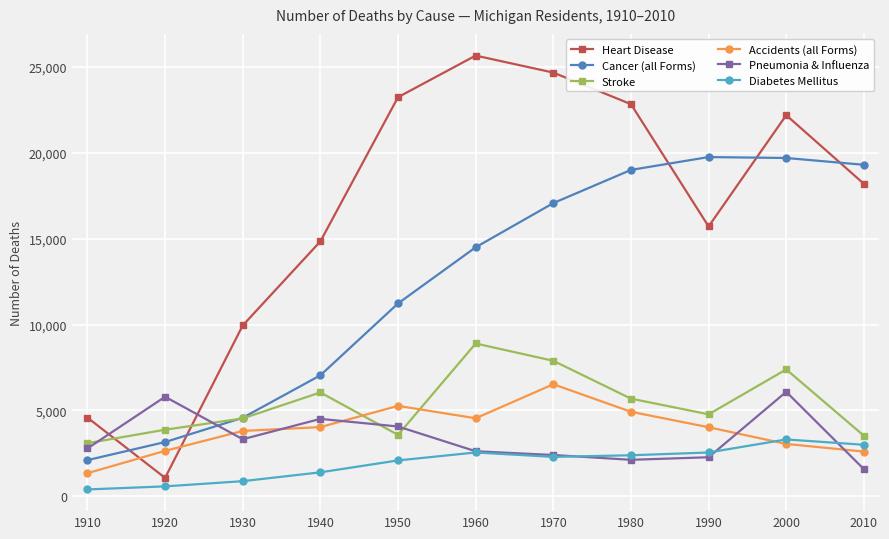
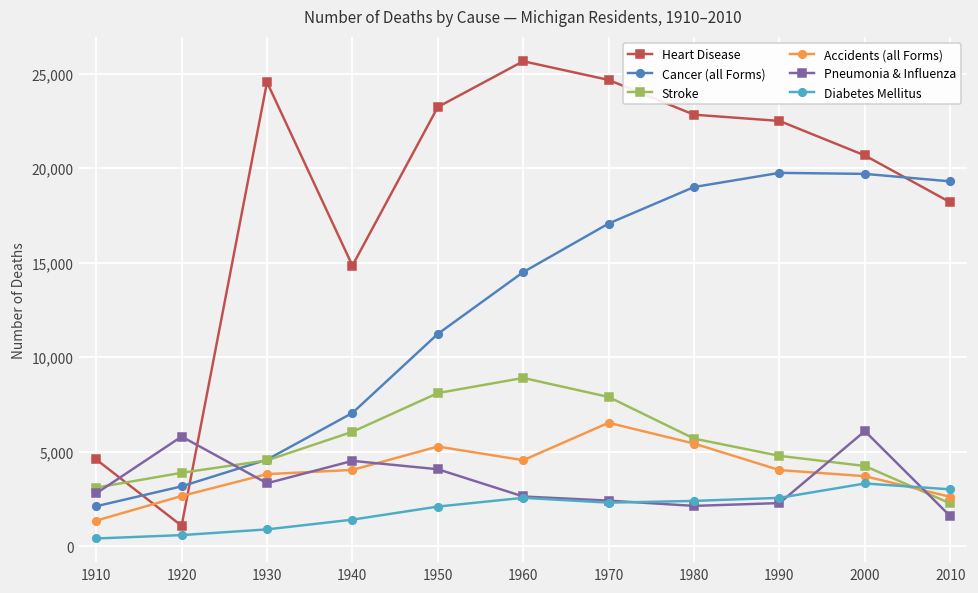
Heart Disease, 1930: 9,900 -> 24,600
Stroke, 1950: 3,600 -> 8,100
Accidents (all Forms), 1980: 4,900 -> 5,400
Heart Disease, 1990: 15,700 -> 22,500
Heart Disease, 2000: 22,200 -> 20,700
Stroke, 2000: 7,400 -> 4,200
Accidents (all Forms), 2000: 3,000 -> 3,700
Stroke, 2010: 3,500 -> 2,300
